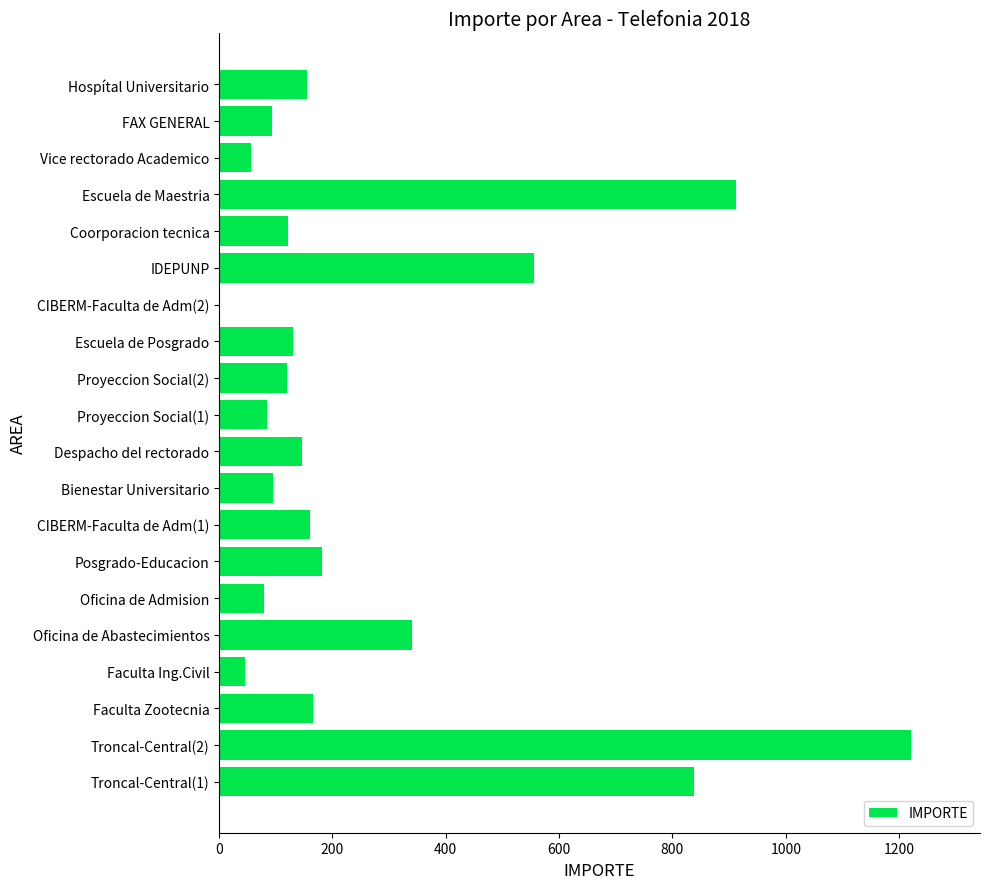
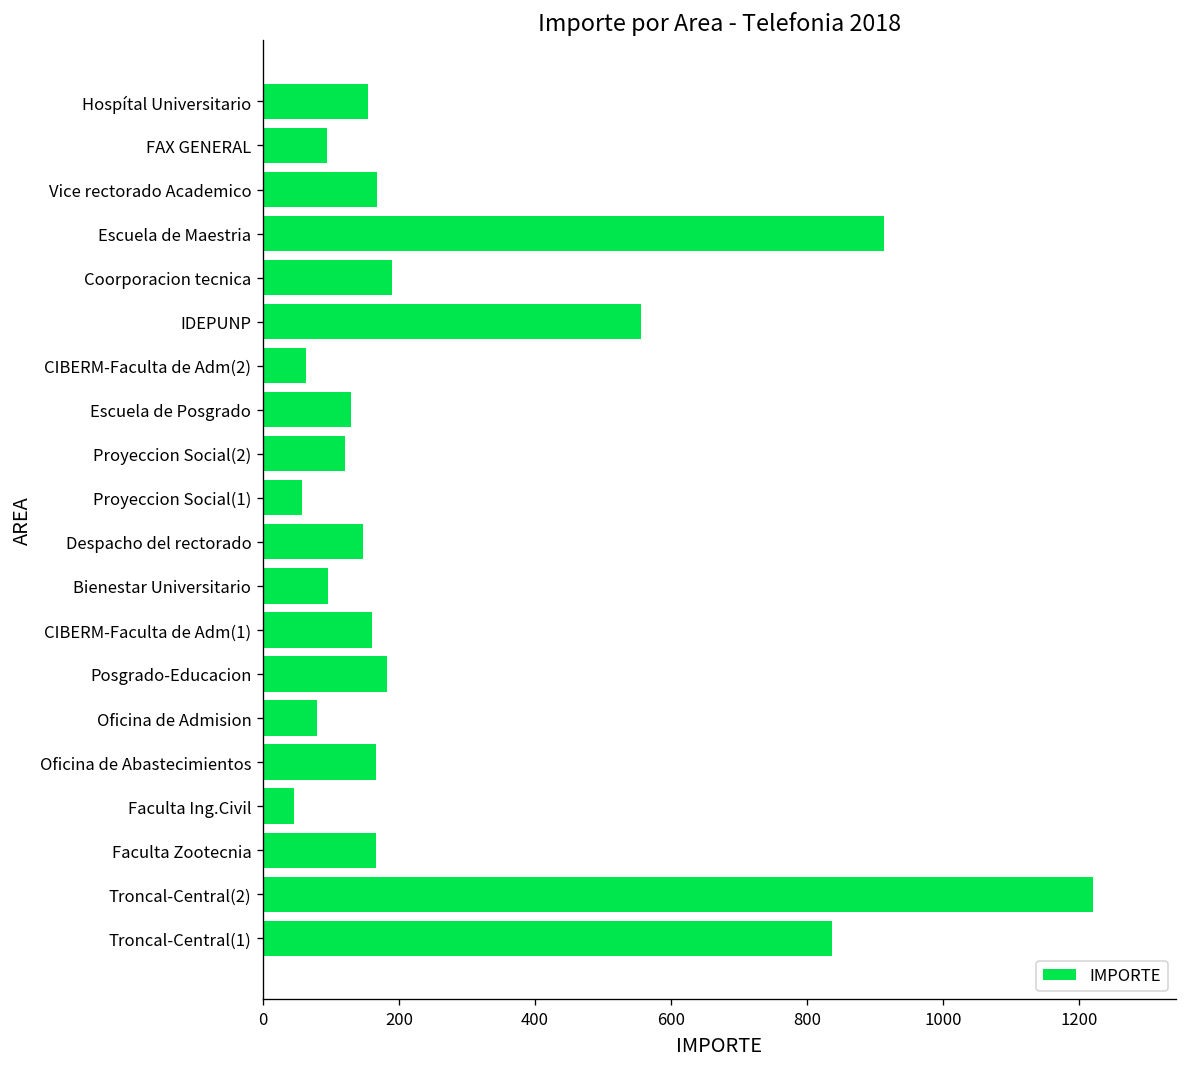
Vice rectorado Academico: 60 -> 170
Coorporacion tecnica: 120 -> 190
CIBERM-Faculta de Adm(2): 0 -> 60
Proyeccion Social(1): 80 -> 60
Oficina de Abastecimientos: 340 -> 170
